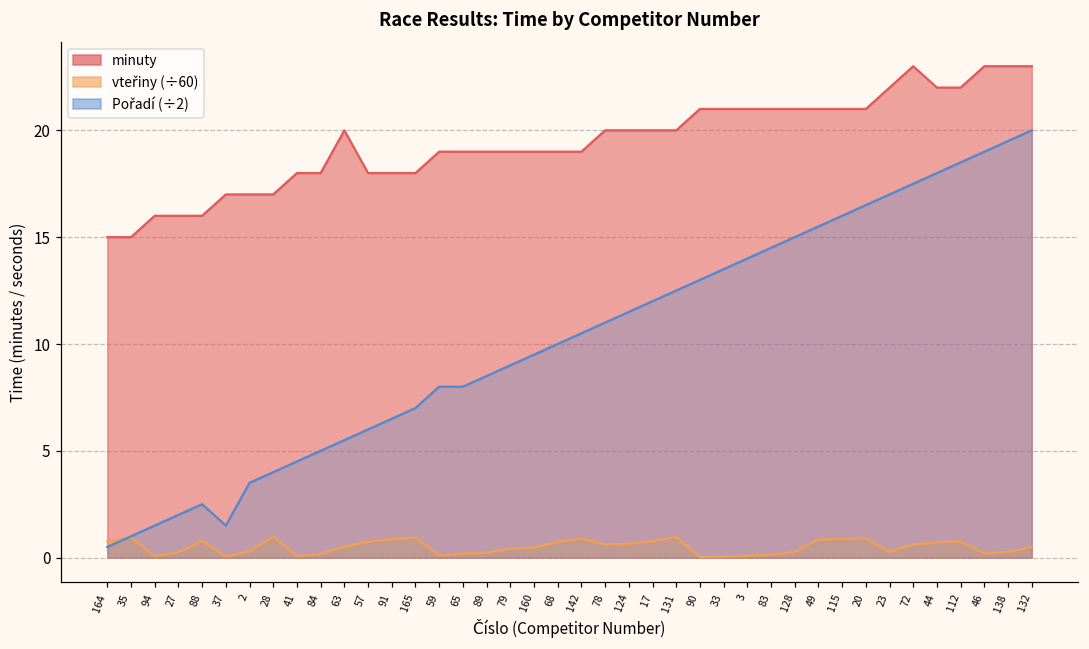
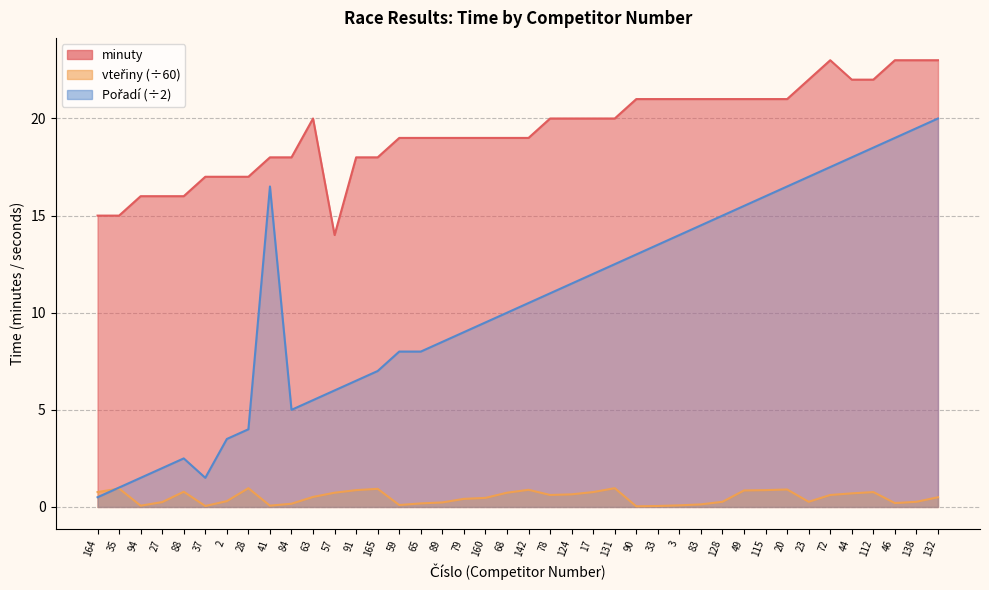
Pořadí (÷2), 41: 4.5 -> 16.5
minuty, 57: 18 -> 14
